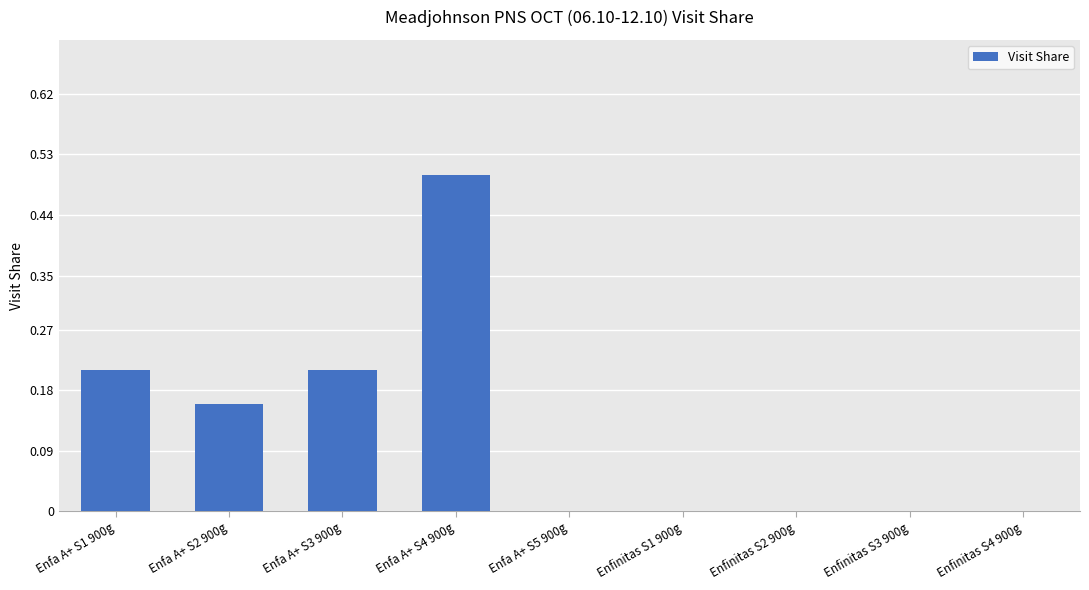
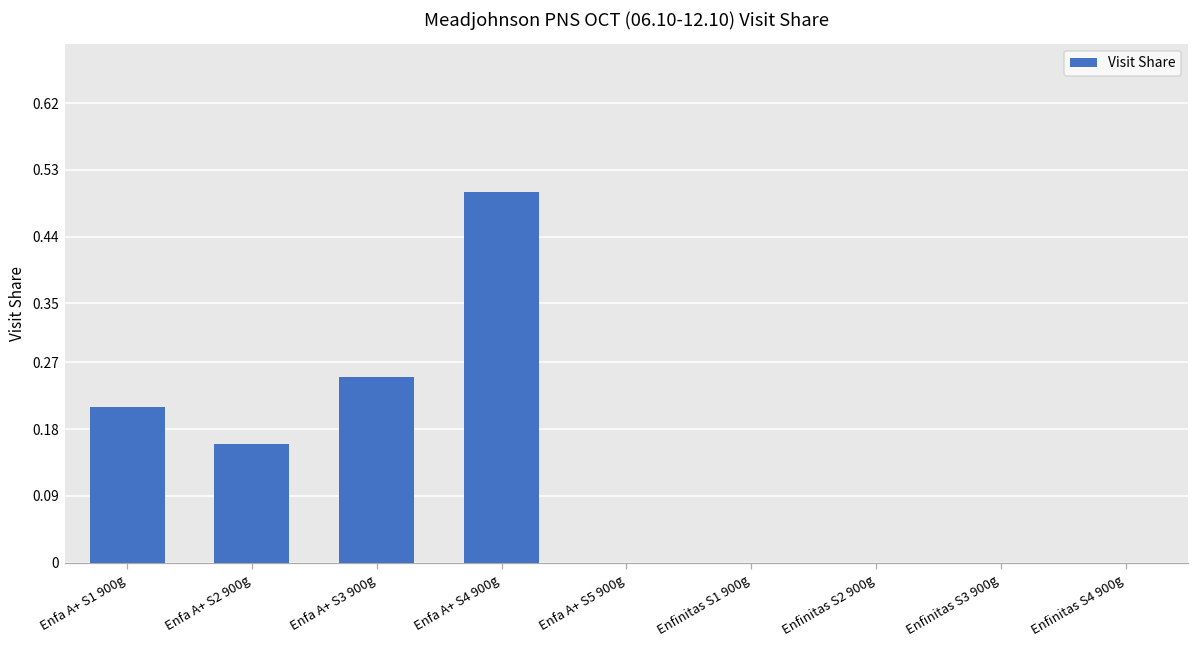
Enfa A+ S3 900g: 0.21 -> 0.25
